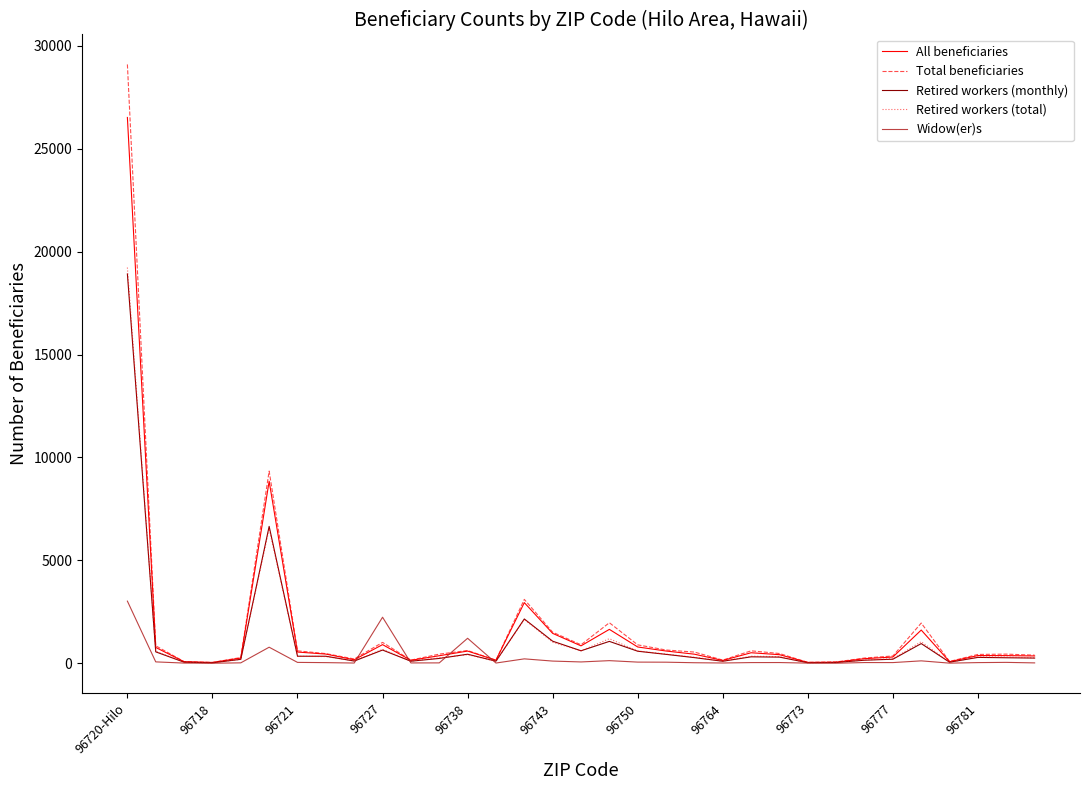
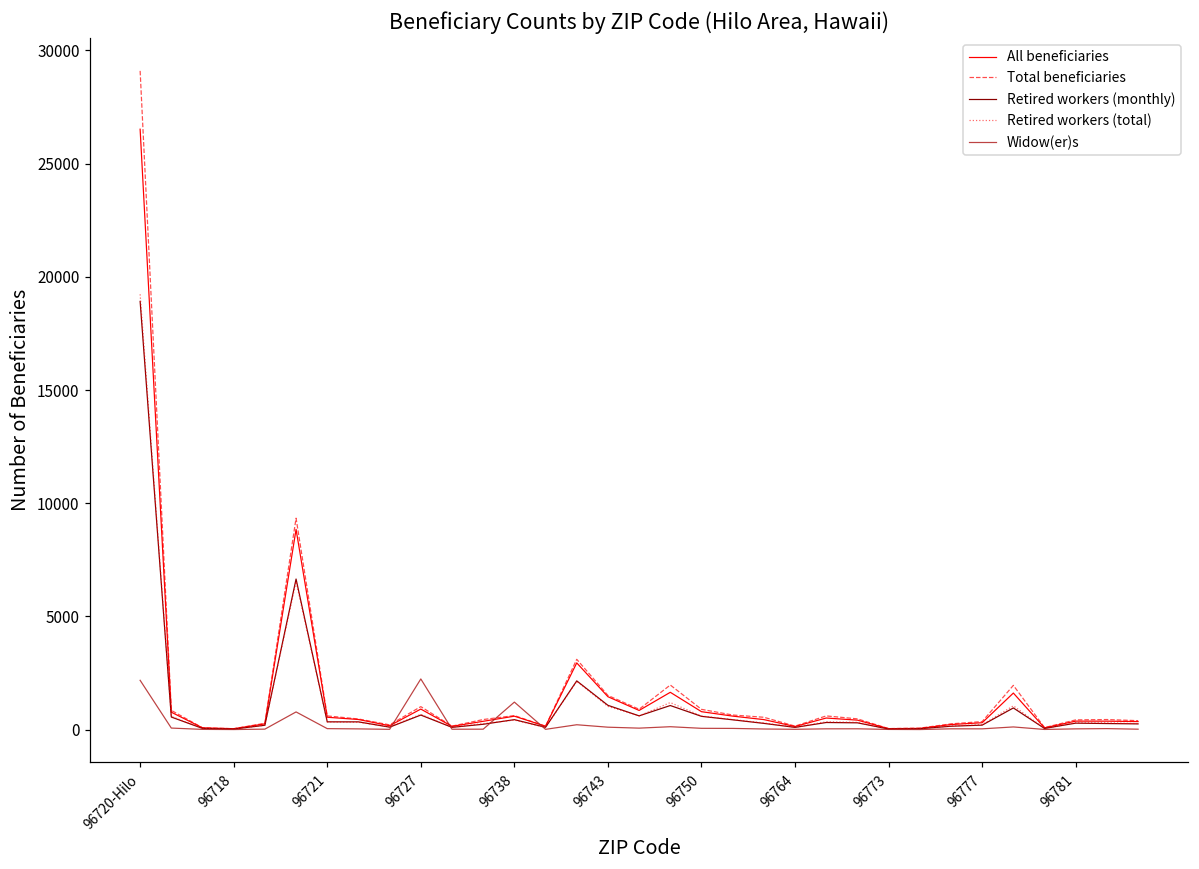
Widow(er)s, 96720-Hilo: 3000 -> 2200
